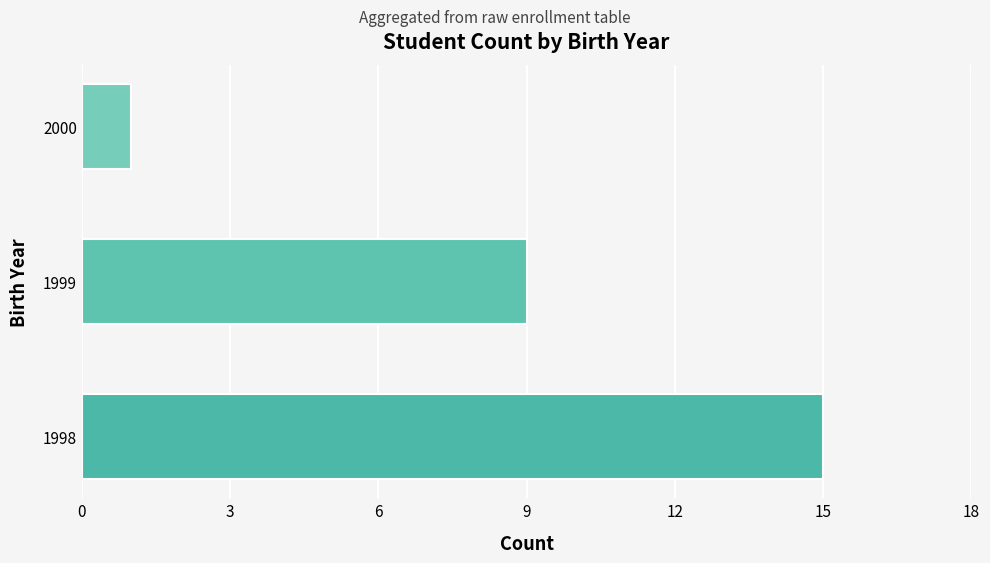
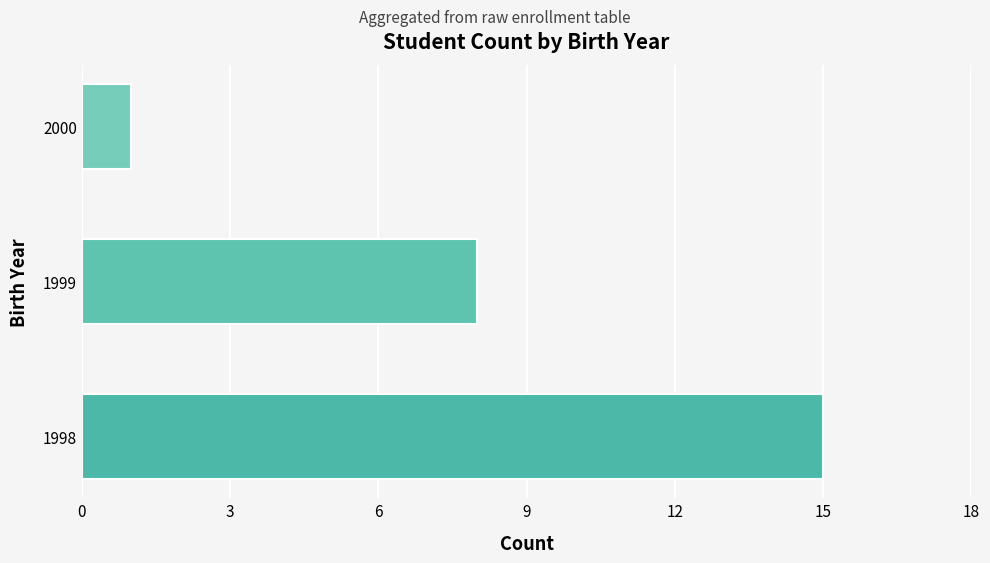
1999: 9 -> 8
